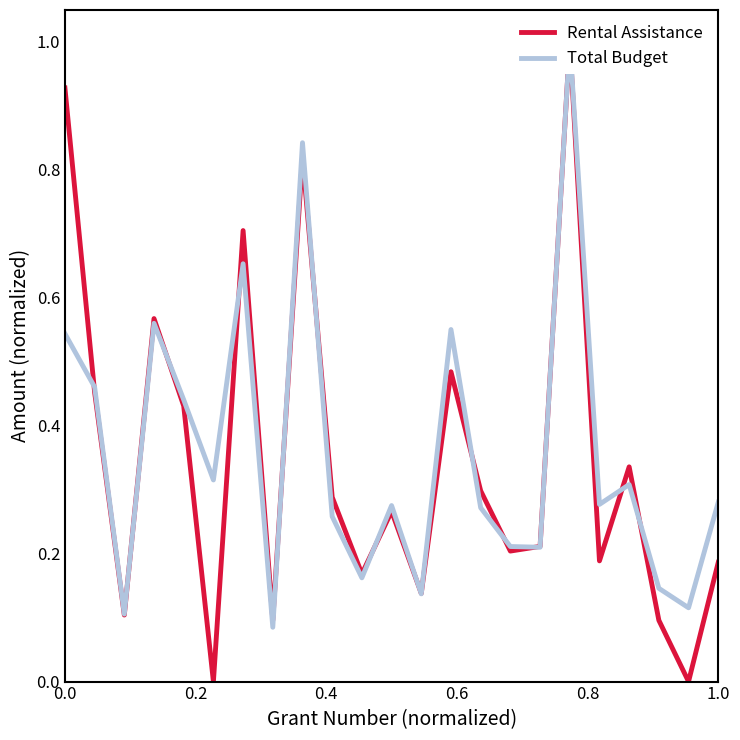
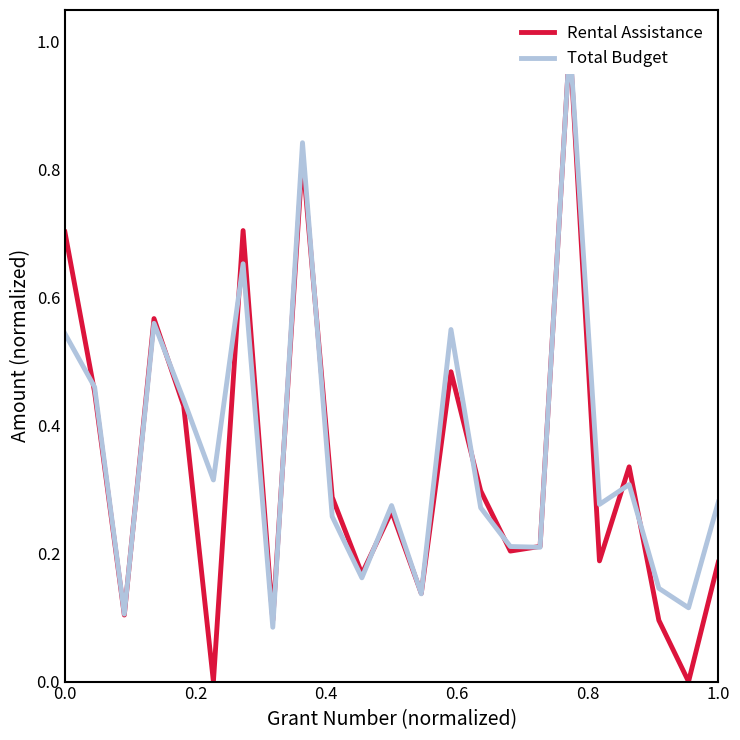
Rental Assistance, 0.0: 0.93 -> 0.70
